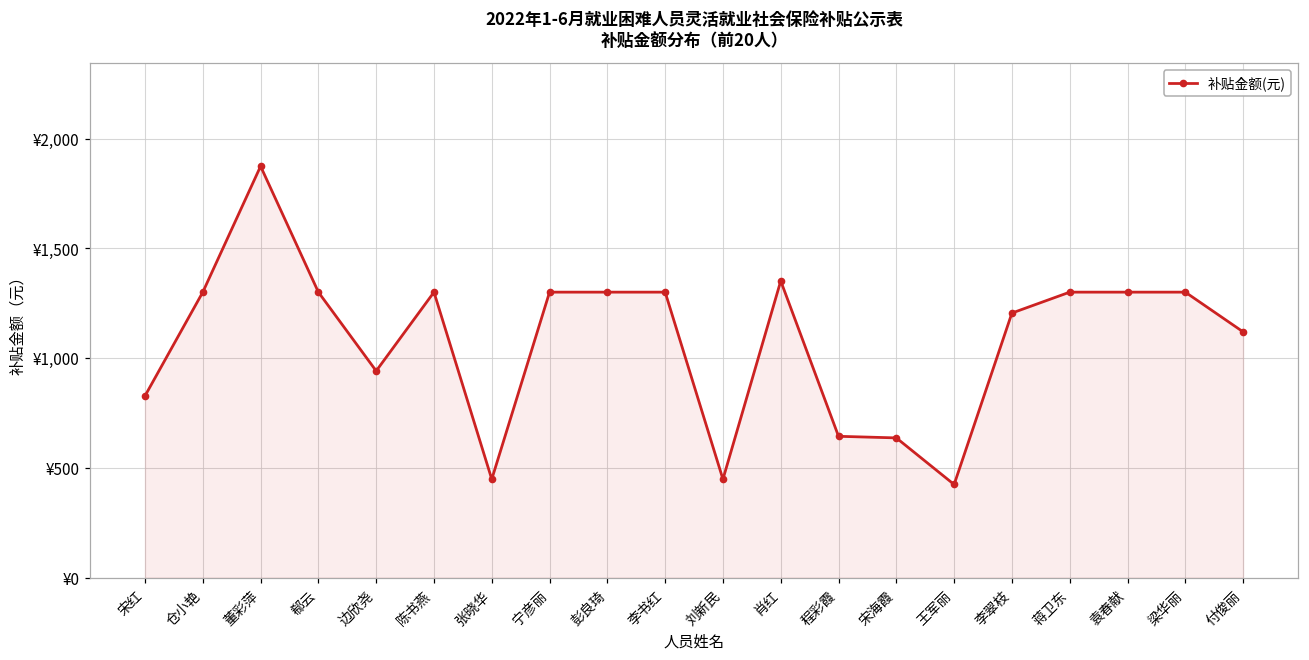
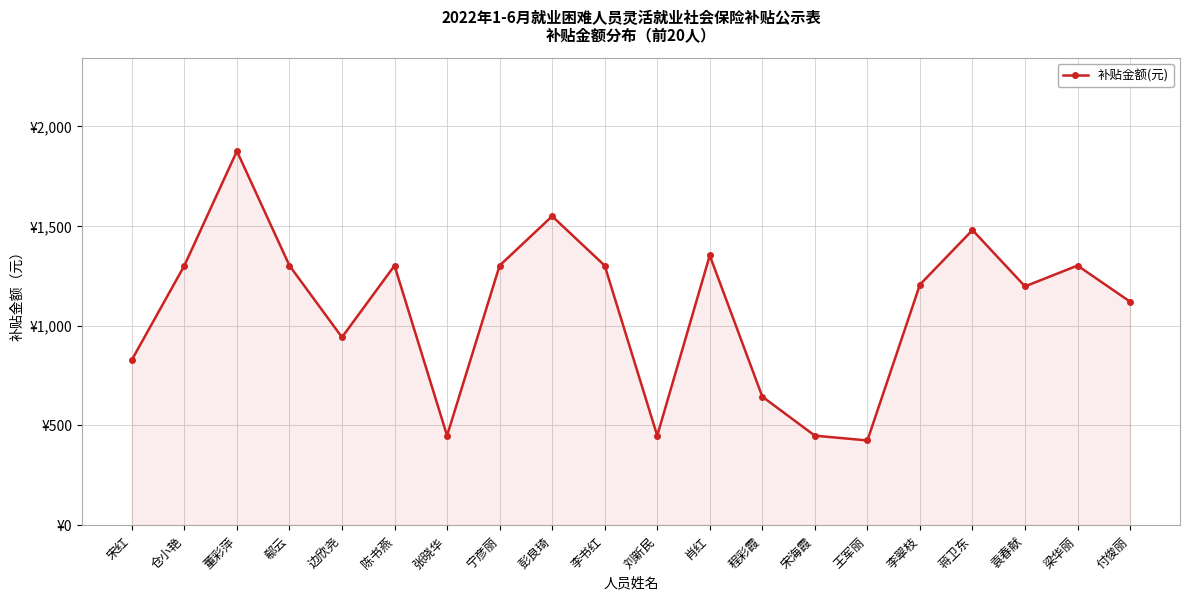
彭良琦: ¥1,300 -> ¥1,550
宋海霞: ¥640 -> ¥450
蒋卫东: ¥1,300 -> ¥1,480
袁春献: ¥1,300 -> ¥1,200
